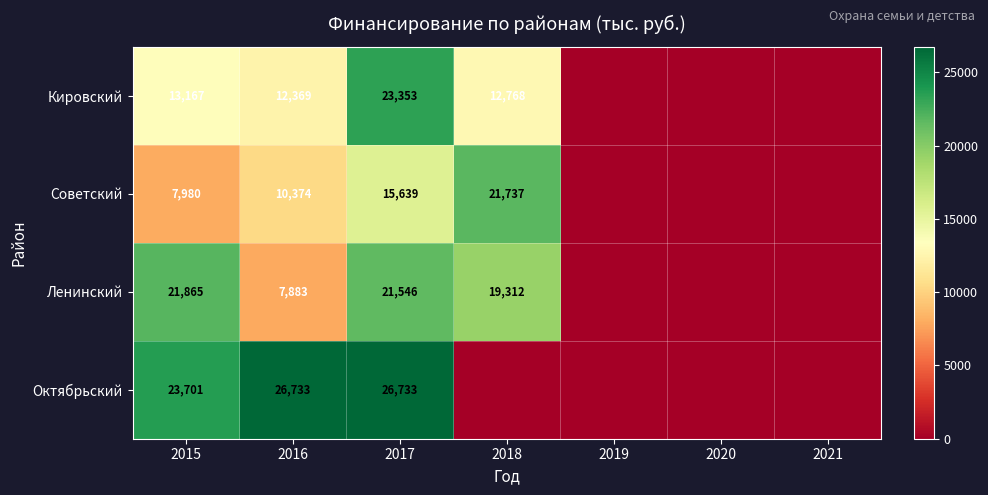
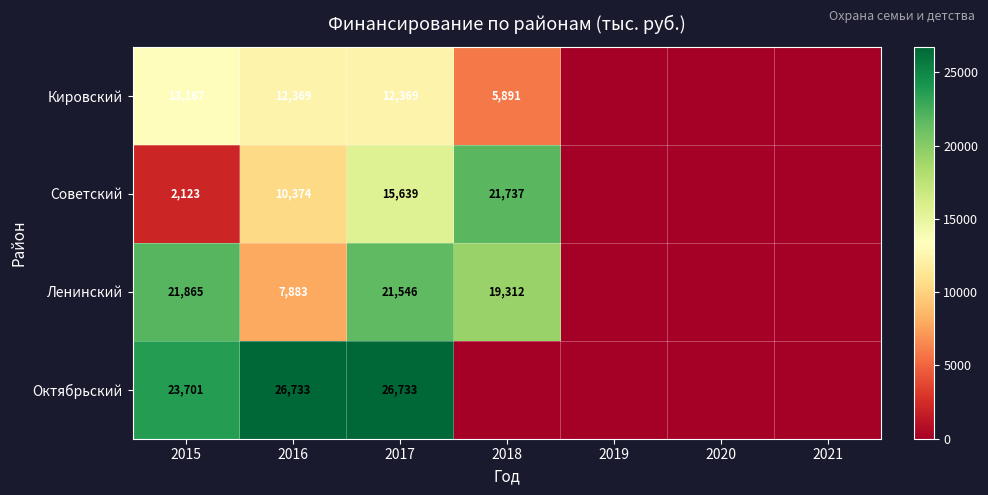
Кировский, 2017: 23,353 -> 12,369
Кировский, 2018: 12,768 -> 5,891
Советский, 2015: 7,980 -> 2,123
